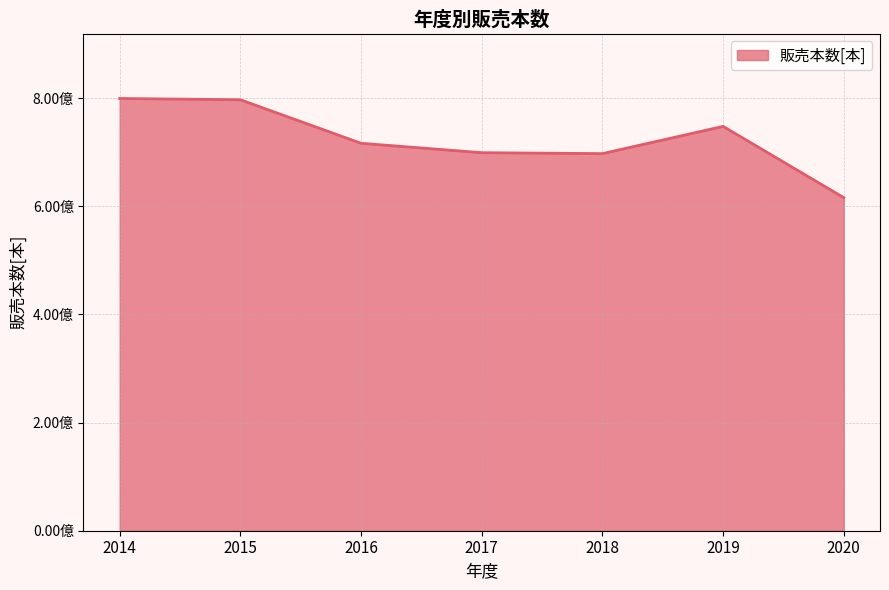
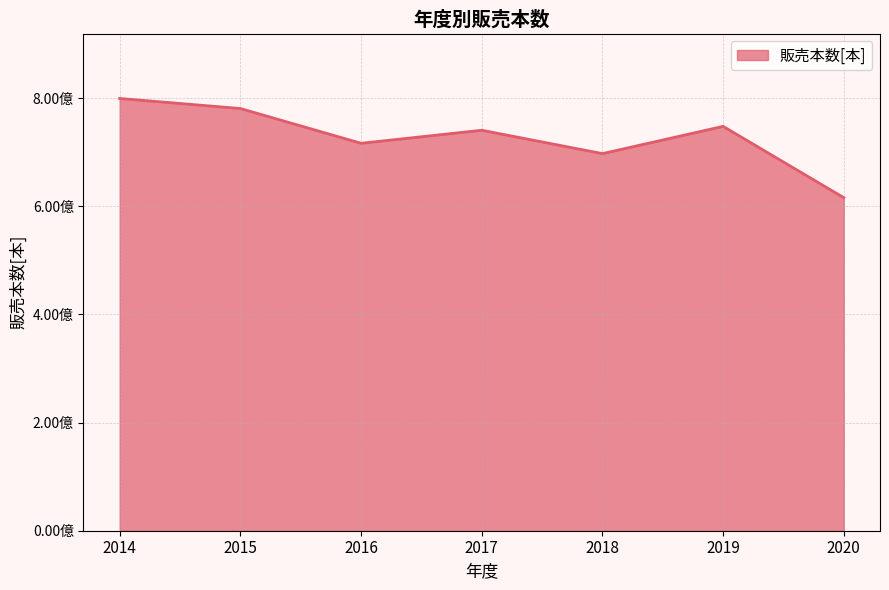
2015: 8.0億 -> 7.8億
2017: 7.0億 -> 7.4億
